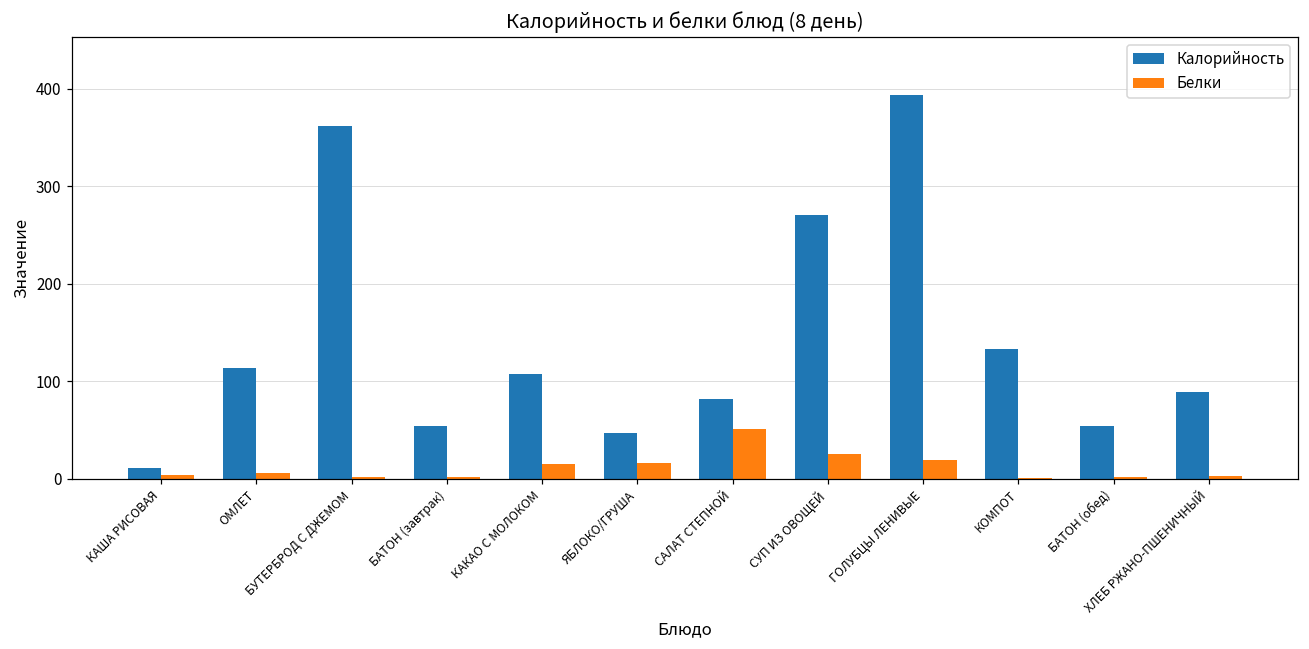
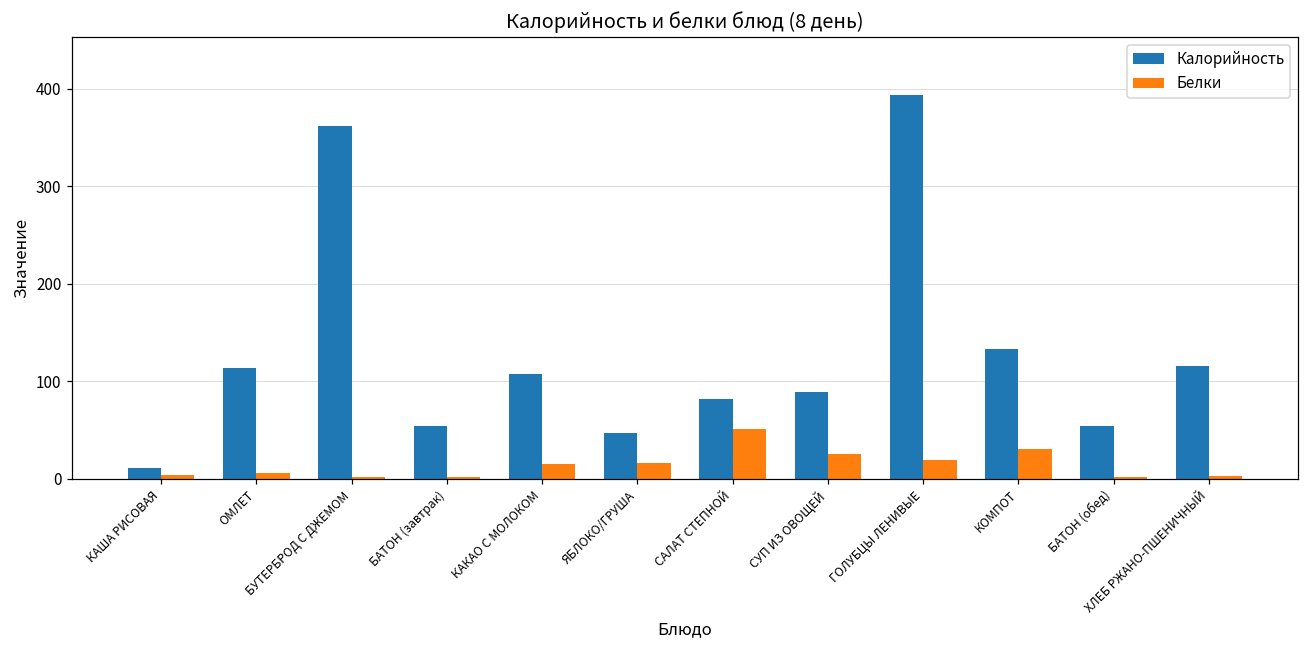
Калорийность, СУП ИЗ ОВОЩЕЙ: 270 -> 90
Белки, КОМПОТ: 0 -> 30
Калорийность, ХЛЕБ РЖАНО-ПШЕНИЧНЫЙ: 90 -> 120
